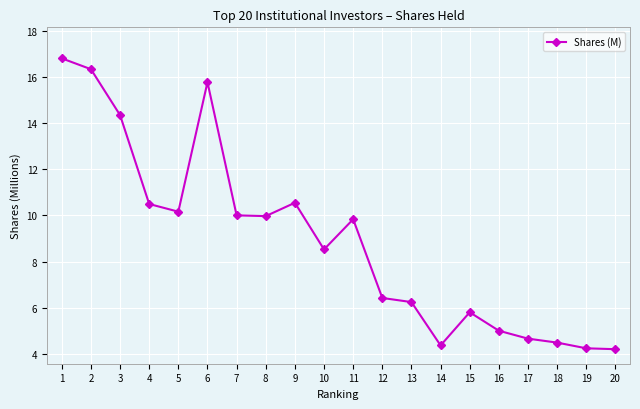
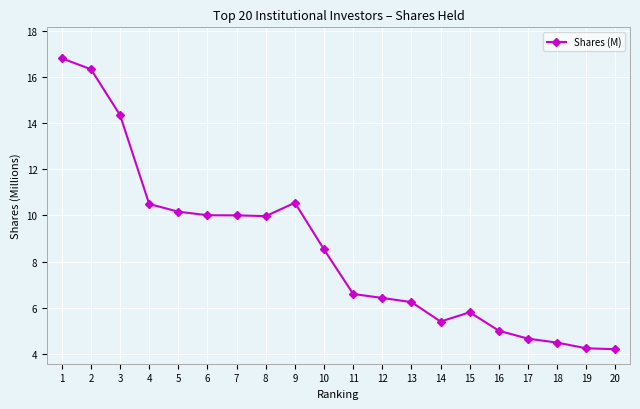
6: 15.8 -> 10.0
11: 9.8 -> 6.6
14: 4.4 -> 5.4
